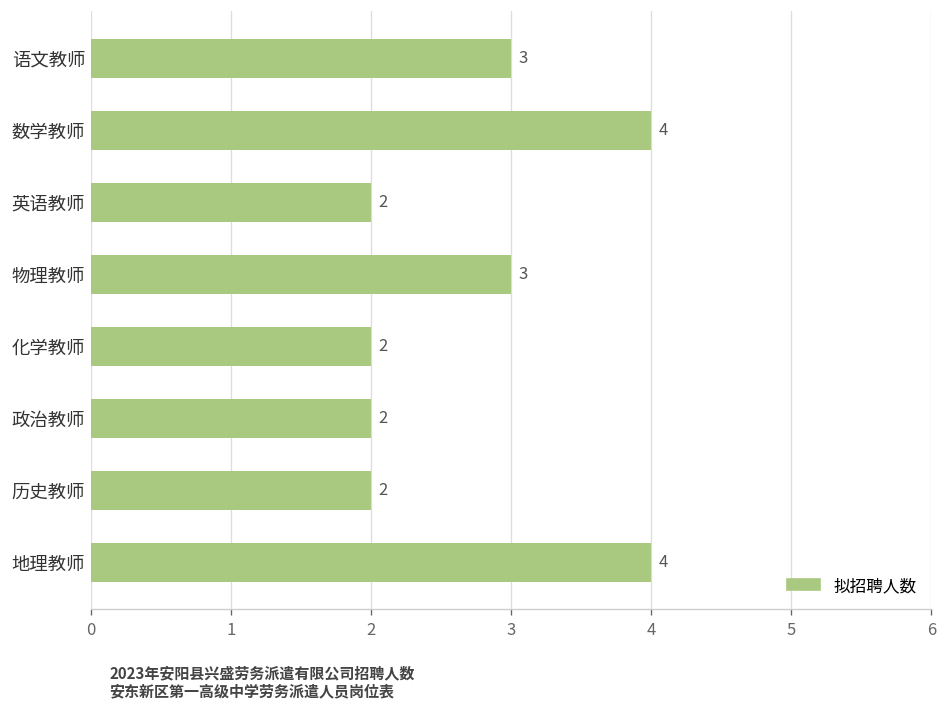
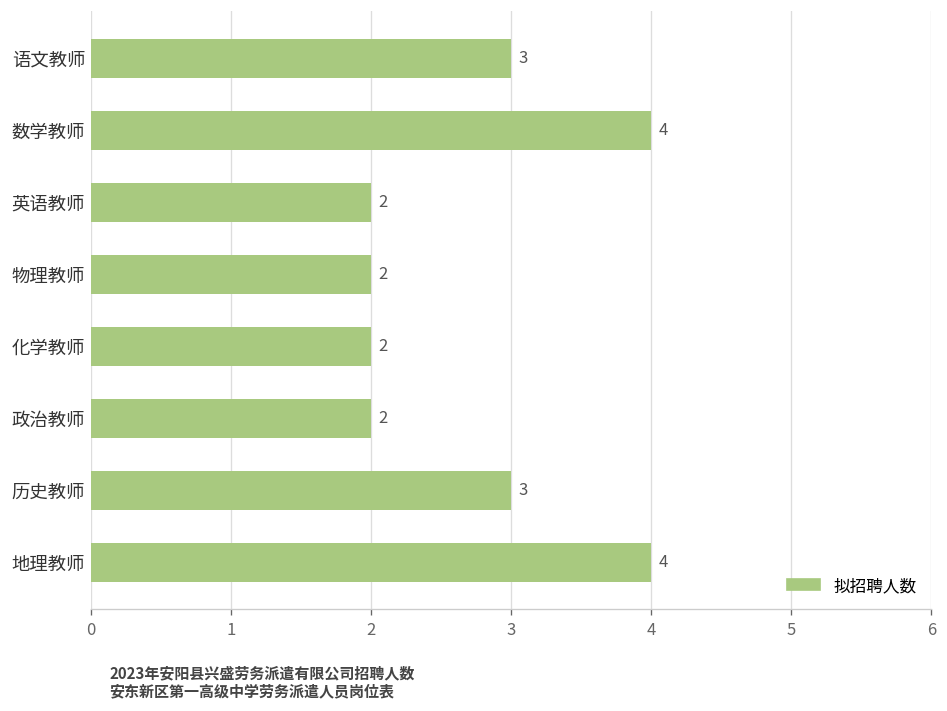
物理教师: 3 -> 2
历史教师: 2 -> 3
